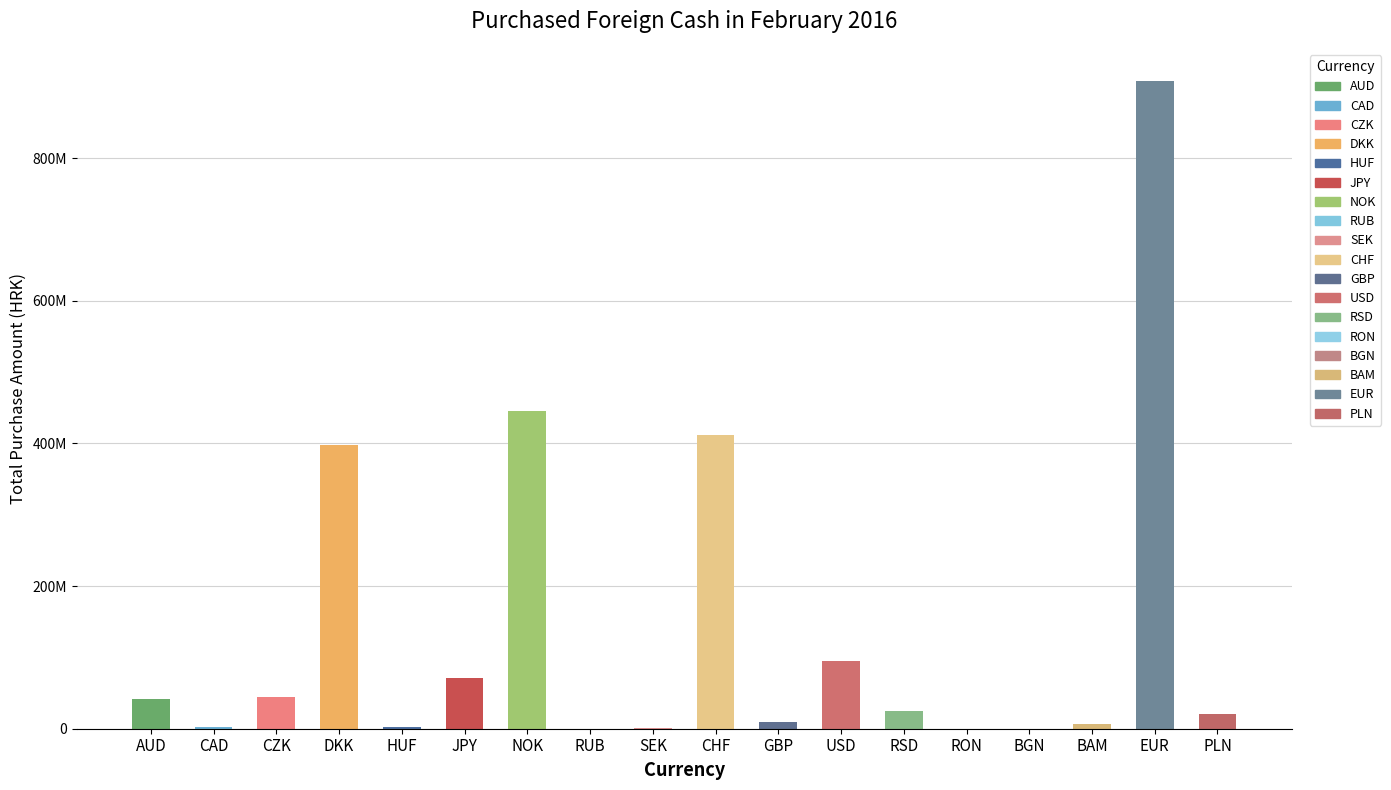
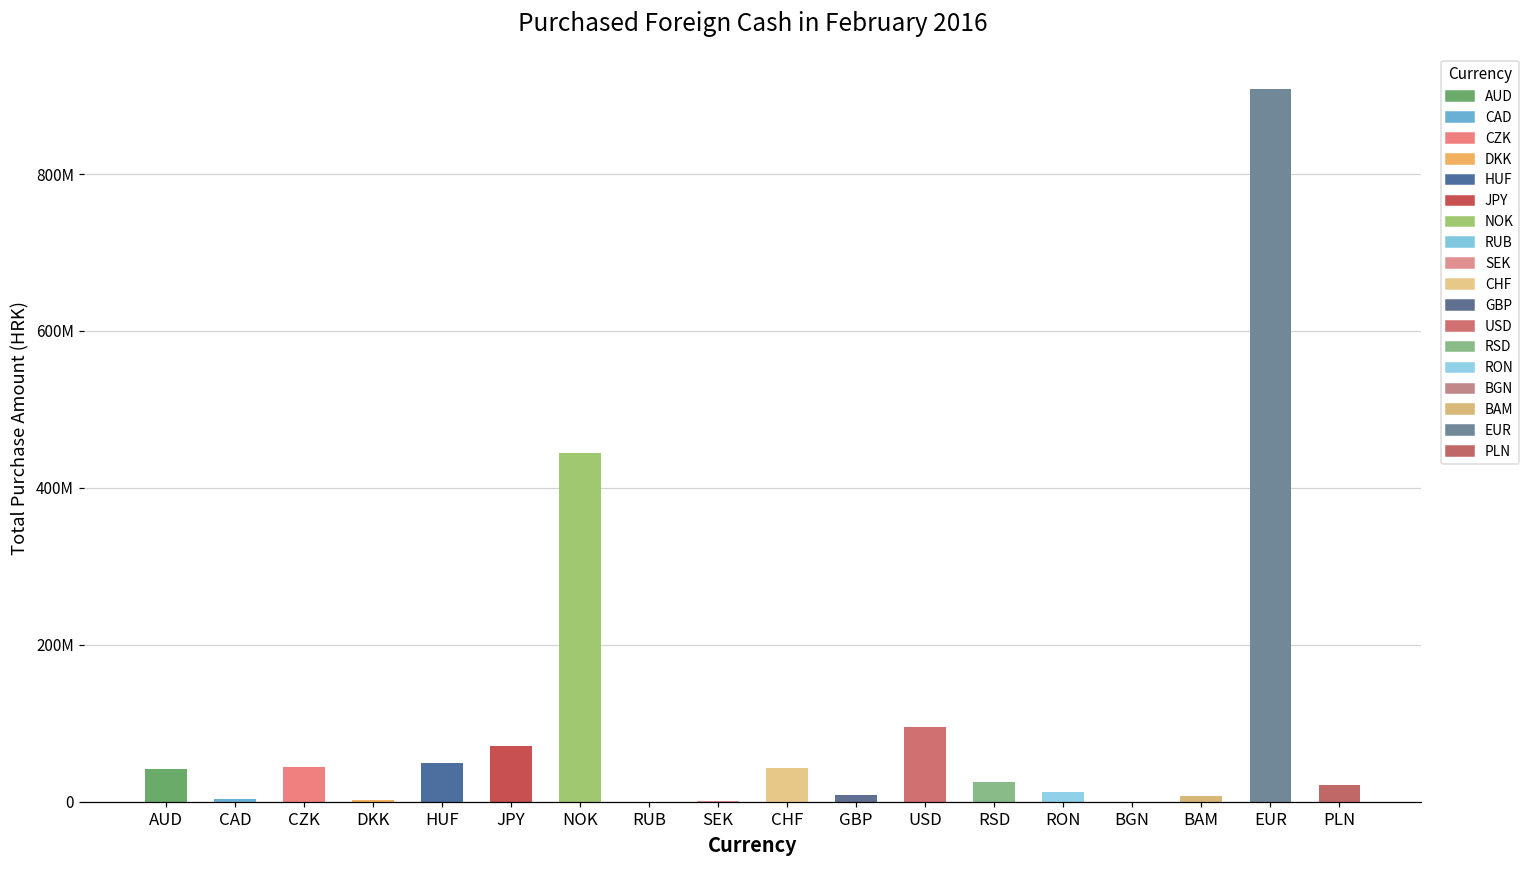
DKK: 400000000 -> 0
HUF: 0 -> 50000000
CHF: 410000000 -> 40000000
RON: 0 -> 10000000
